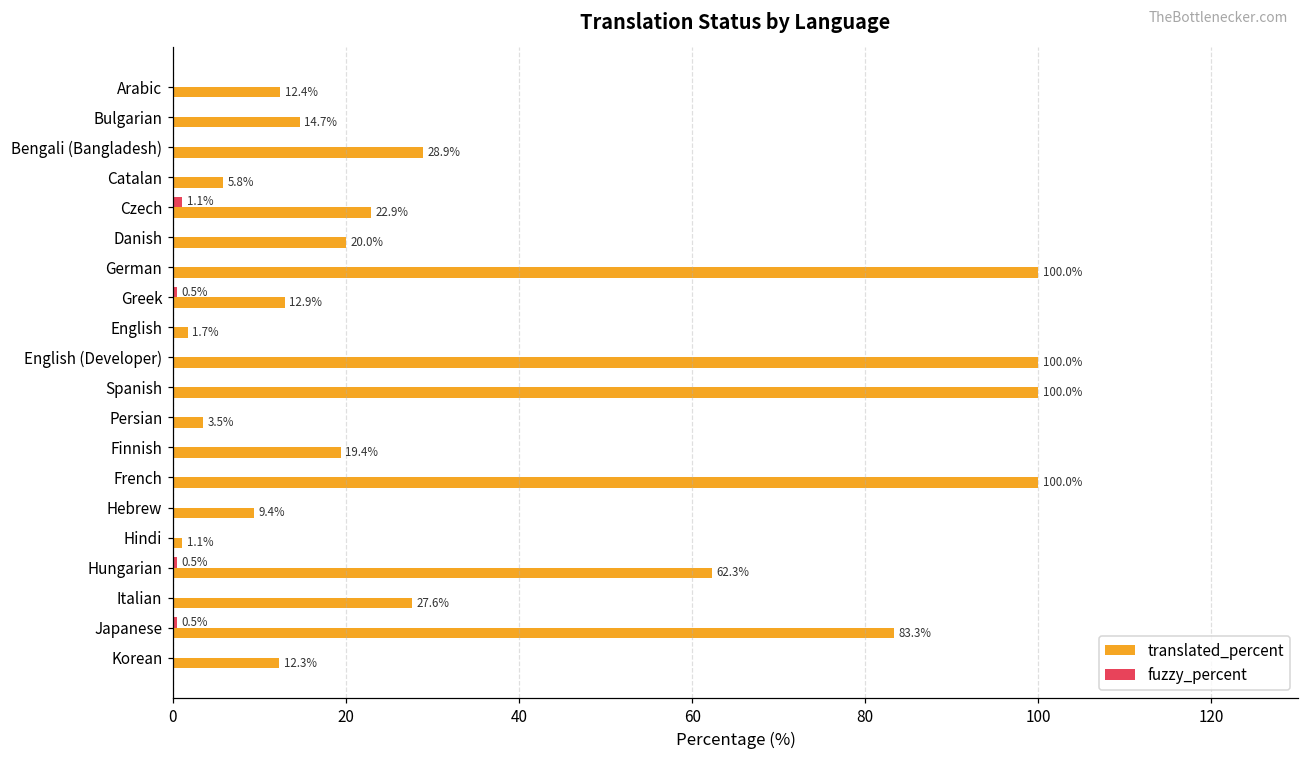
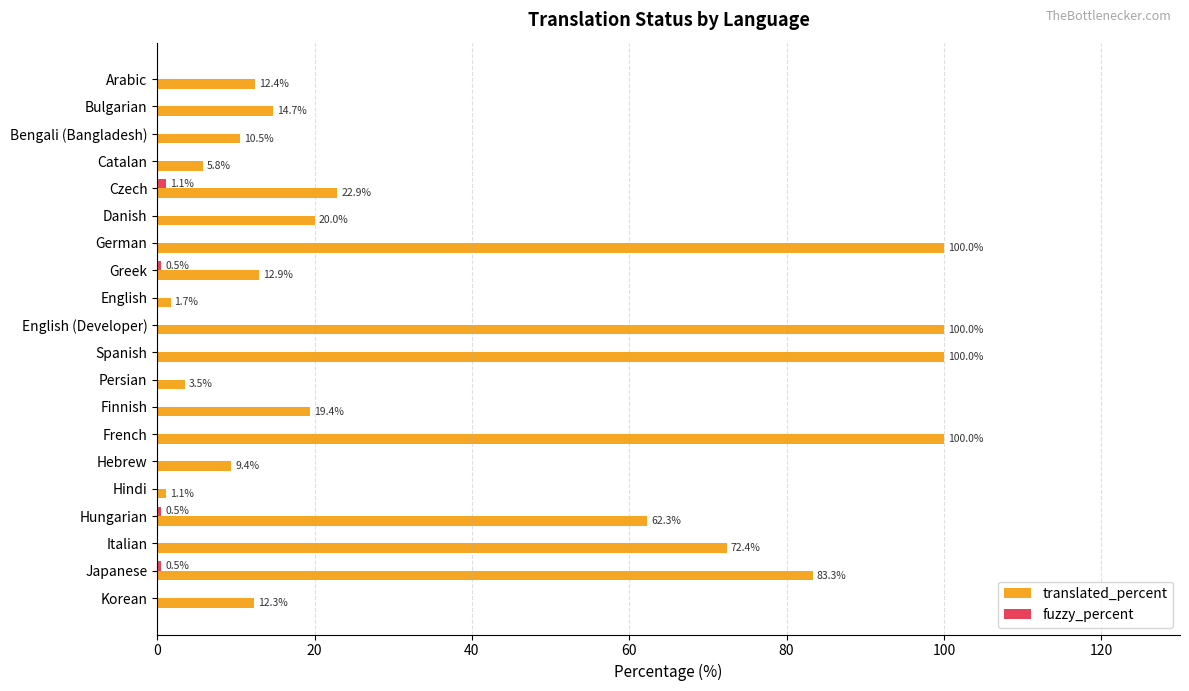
translated_percent, Bengali (Bangladesh): 28.9% -> 10.5%
translated_percent, Italian: 27.6% -> 72.4%
